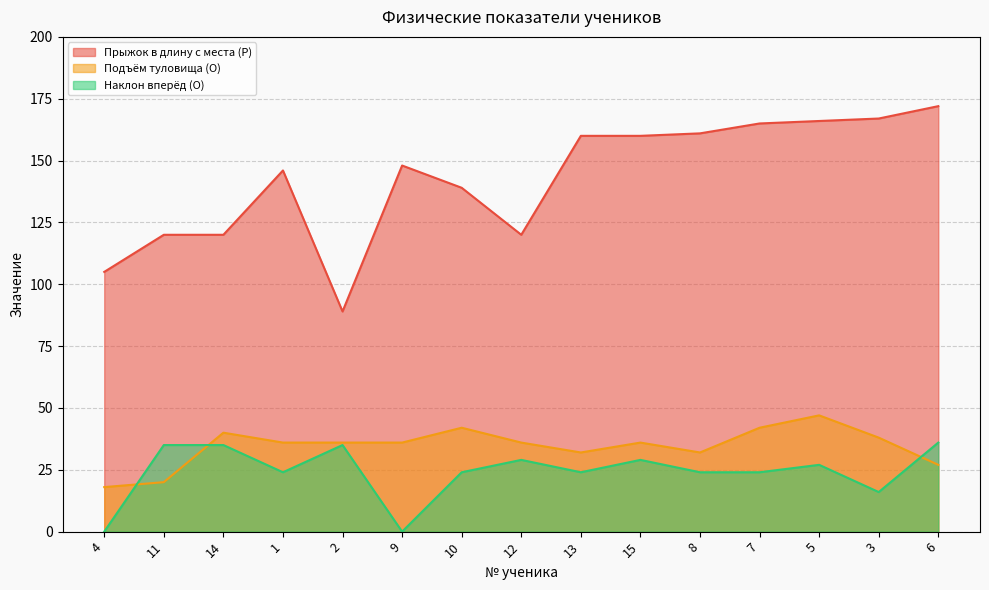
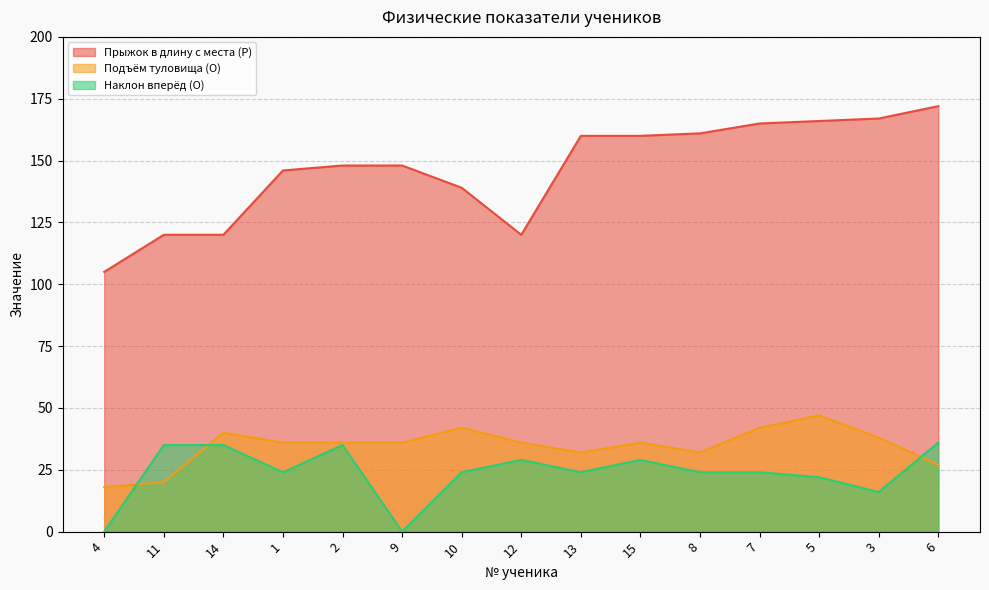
Прыжок в длину с места (Р), 2: 89 -> 148
Наклон вперёд (О), 5: 27 -> 22
